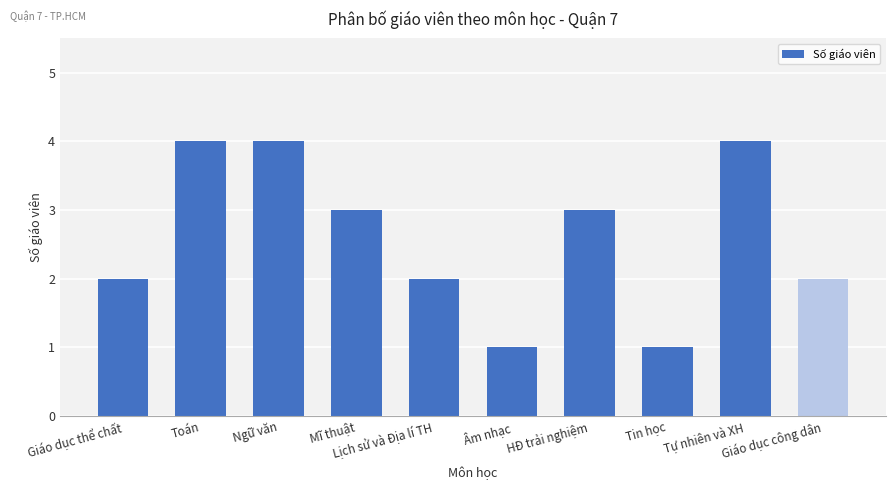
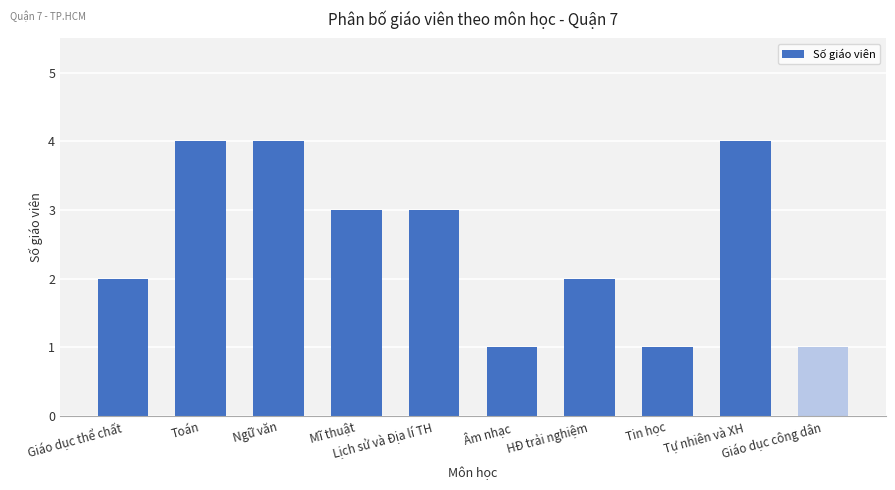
Lịch sử và Địa lí TH: 2 -> 3
HĐ trải nghiệm: 3 -> 2
Giáo dục công dân: 2 -> 1
